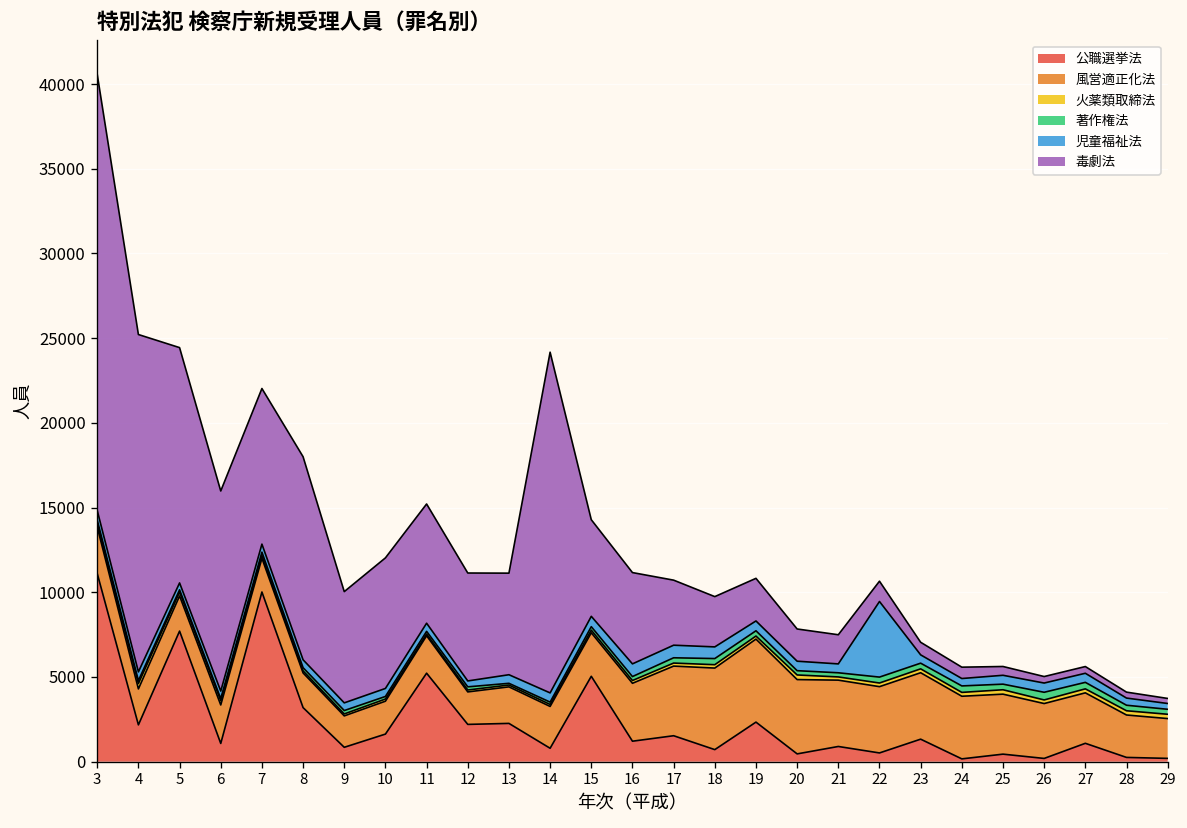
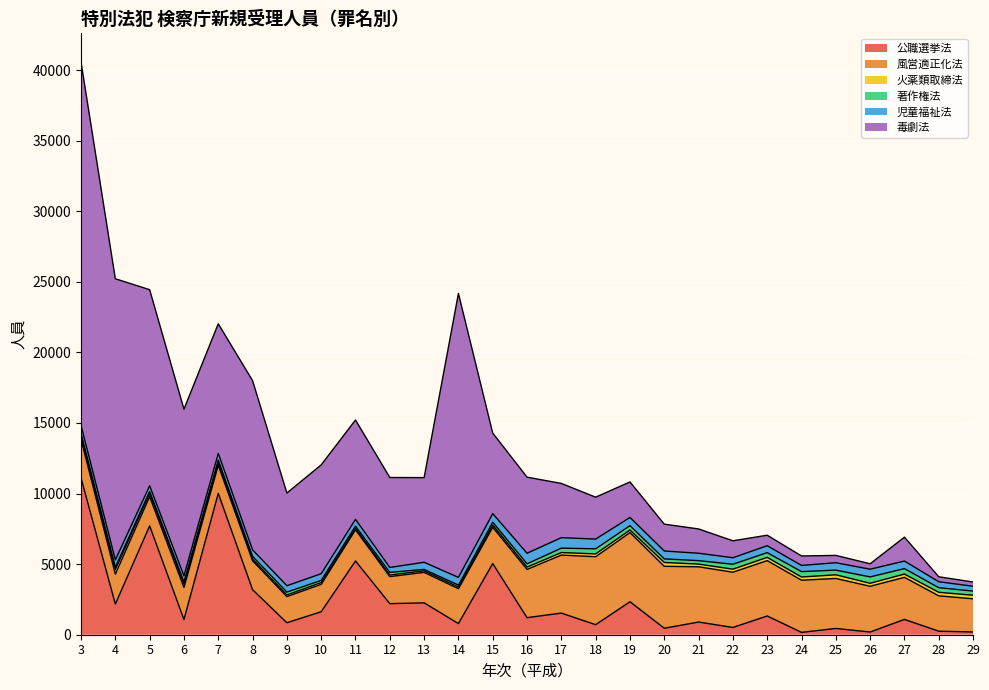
児童福祉法, 22: 4500 -> 500
毒劇法, 27: 400 -> 1700
